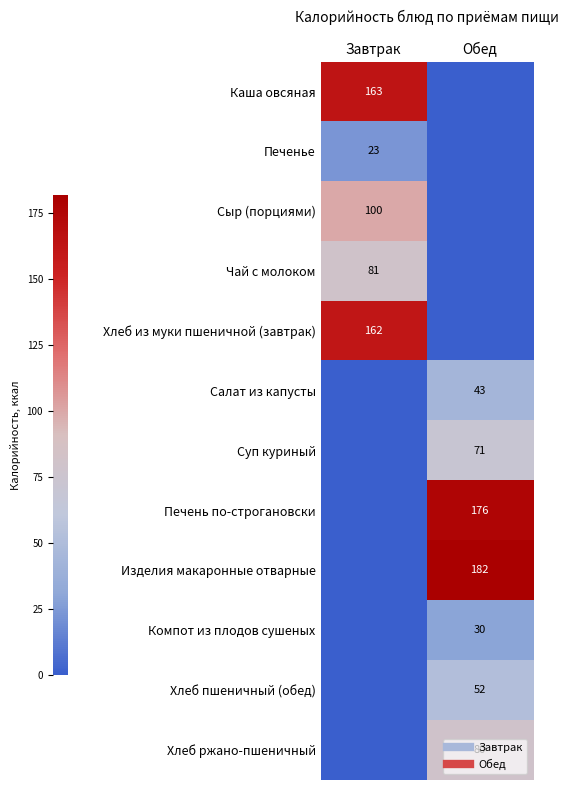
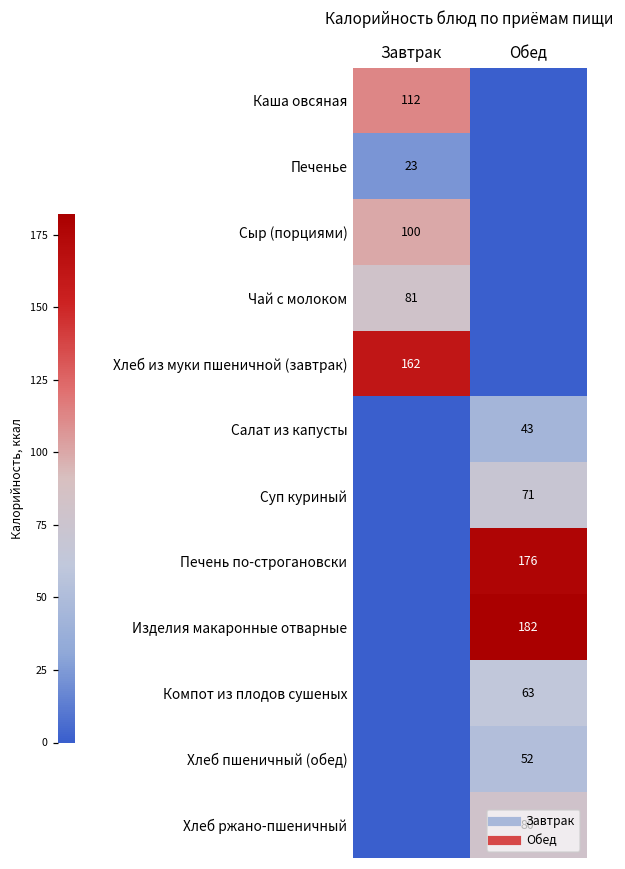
Каша овсяная, Завтрак: 163 -> 112
Компот из плодов сушеных, Обед: 30 -> 63
